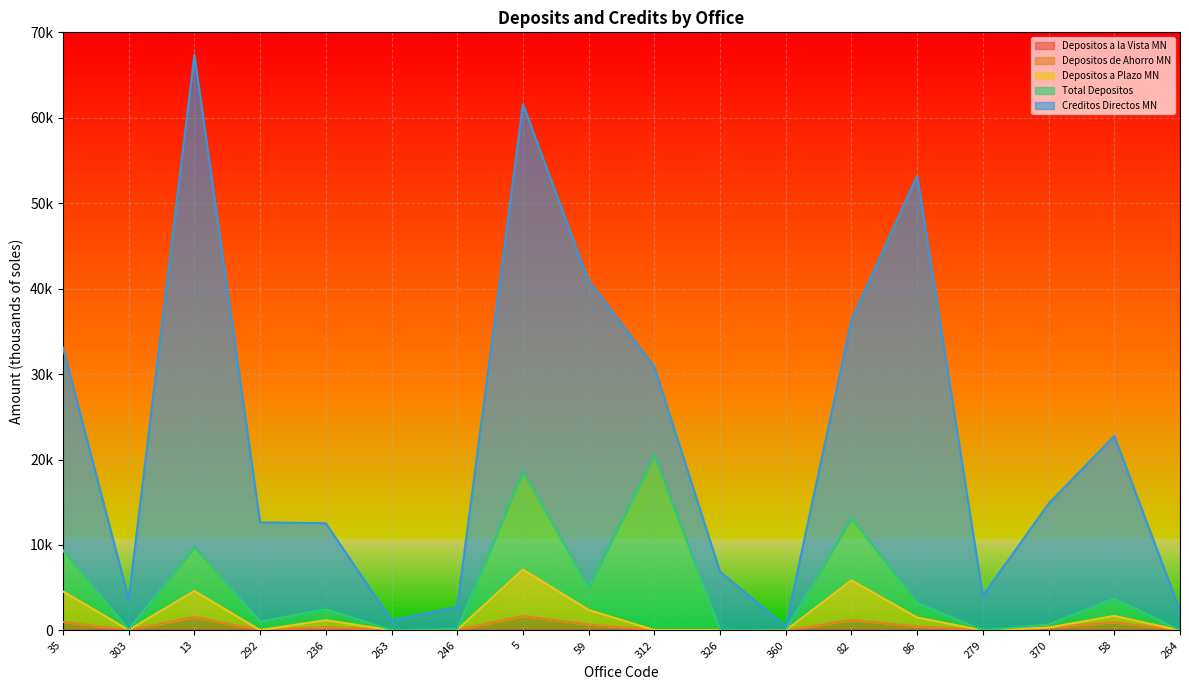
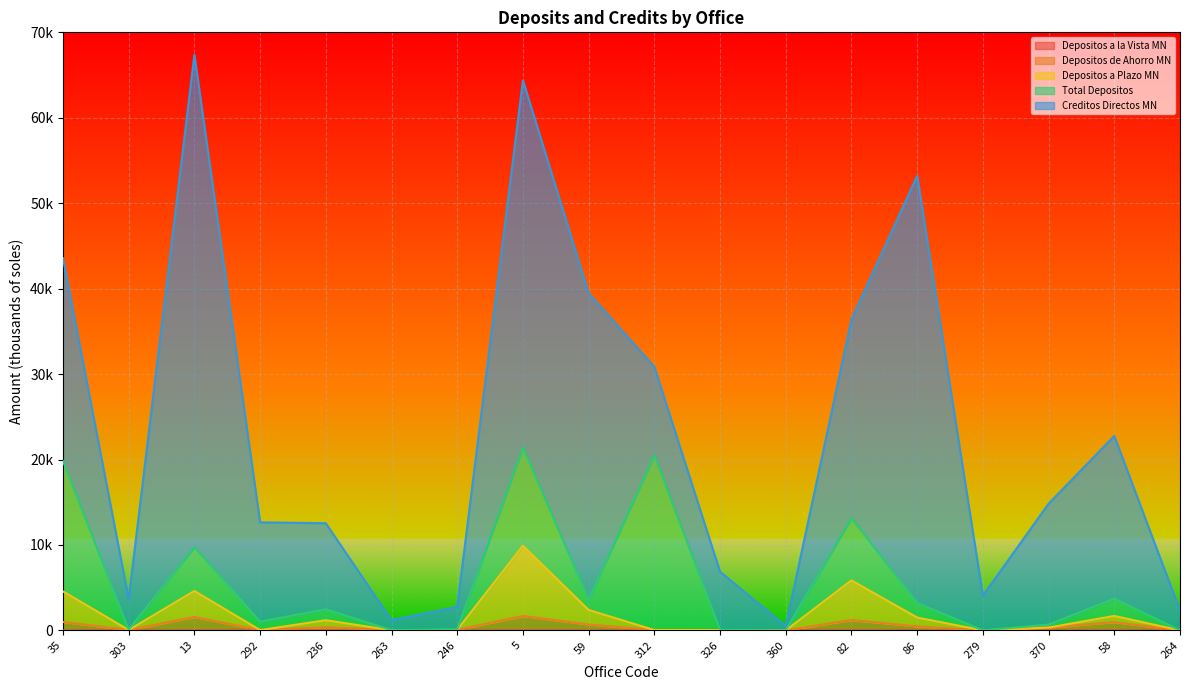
Total Depositos, 35: 5000 -> 15000
Depositos a Plazo MN, 5: 5000 -> 8000
Total Depositos, 59: 3000 -> 1000
